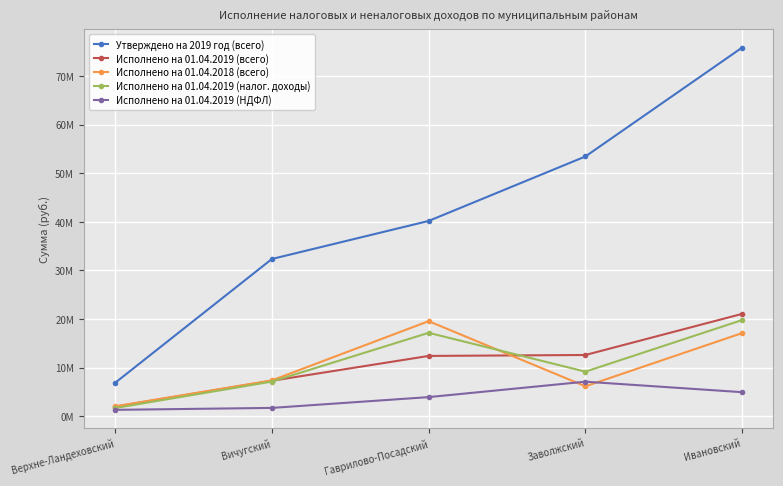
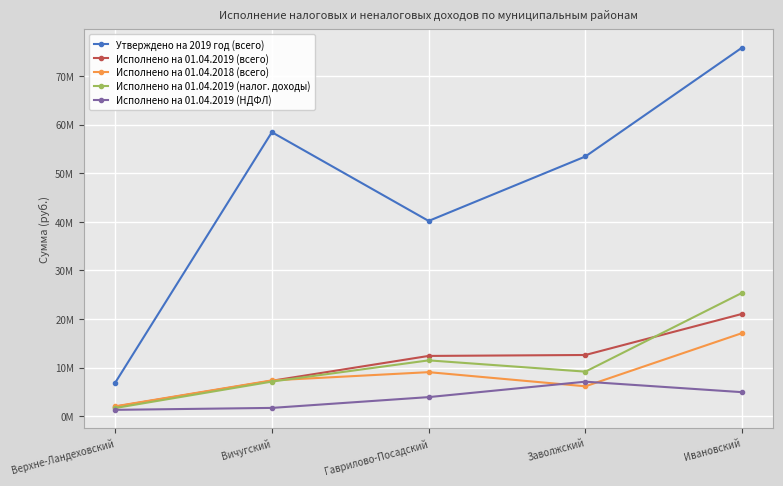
Утверждено на 2019 год (всего), Вичугский: 32000000 -> 58000000
Исполнено на 01.04.2018 (всего), Гаврилово-Посадский: 20000000 -> 9000000
Исполнено на 01.04.2019 (налог. доходы), Гаврилово-Посадский: 17000000 -> 12000000
Исполнено на 01.04.2019 (налог. доходы), Ивановский: 20000000 -> 25000000
